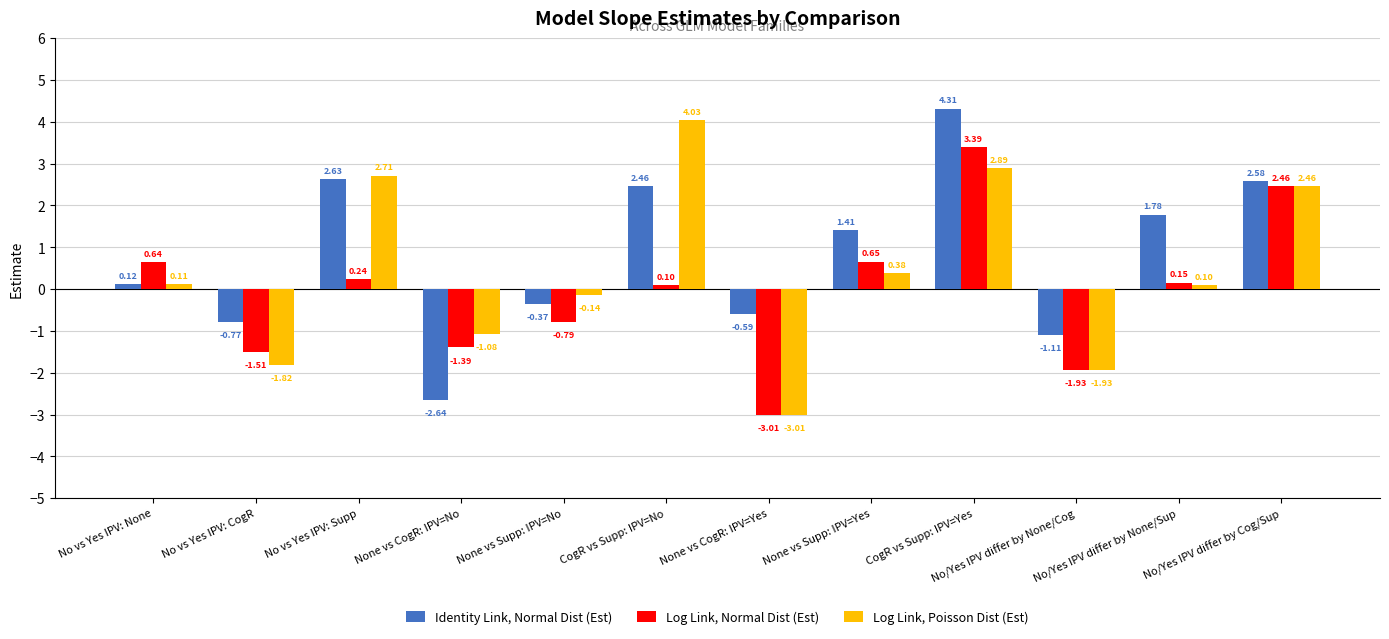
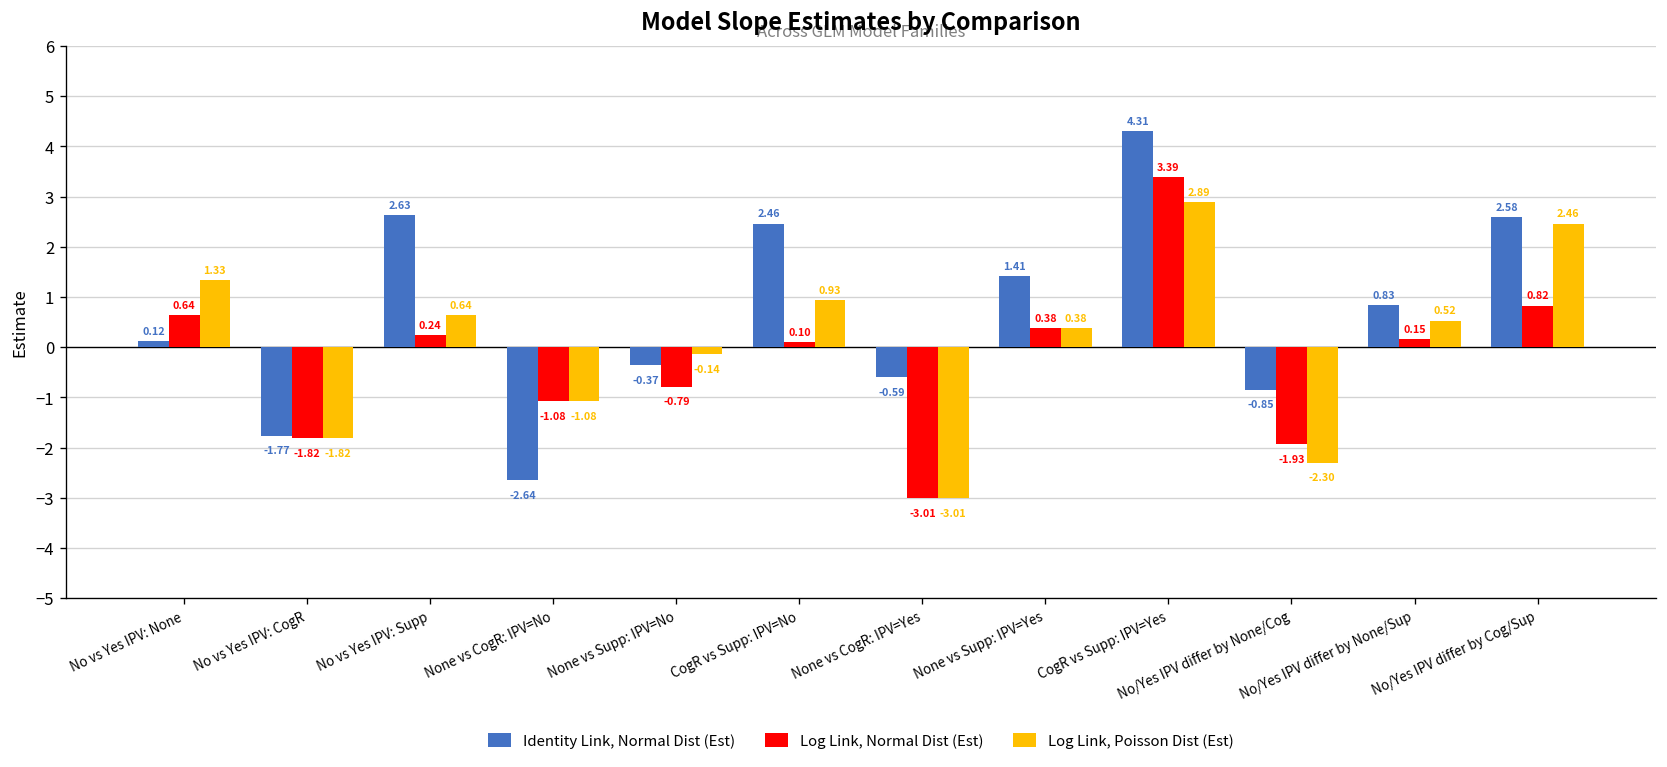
Log Link, Poisson Dist (Est), No vs Yes IPV: None: 0.11 -> 1.33
Identity Link, Normal Dist (Est), No vs Yes IPV: CogR: -0.77 -> -1.77
Log Link, Normal Dist (Est), No vs Yes IPV: CogR: -1.51 -> -1.82
Log Link, Poisson Dist (Est), No vs Yes IPV: Supp: 2.71 -> 0.64
Log Link, Normal Dist (Est), None vs CogR: IPV=No: -1.39 -> -1.08
Log Link, Poisson Dist (Est), CogR vs Supp: IPV=No: 4.03 -> 0.93
Log Link, Normal Dist (Est), None vs Supp: IPV=Yes: 0.65 -> 0.38
Identity Link, Normal Dist (Est), No/Yes IPV differ by None/Cog: -1.11 -> -0.85
Log Link, Poisson Dist (Est), No/Yes IPV differ by None/Cog: -1.93 -> -2.30
Identity Link, Normal Dist (Est), No/Yes IPV differ by None/Sup: 1.78 -> 0.83
Log Link, Poisson Dist (Est), No/Yes IPV differ by None/Sup: 0.10 -> 0.52
Log Link, Normal Dist (Est), No/Yes IPV differ by Cog/Sup: 2.46 -> 0.82
